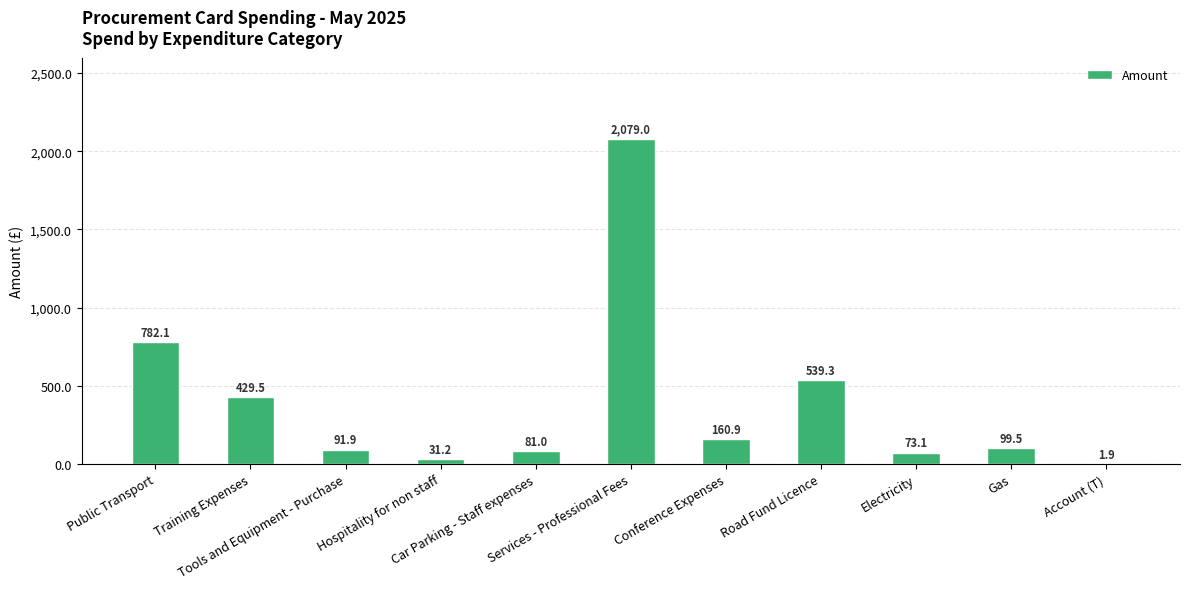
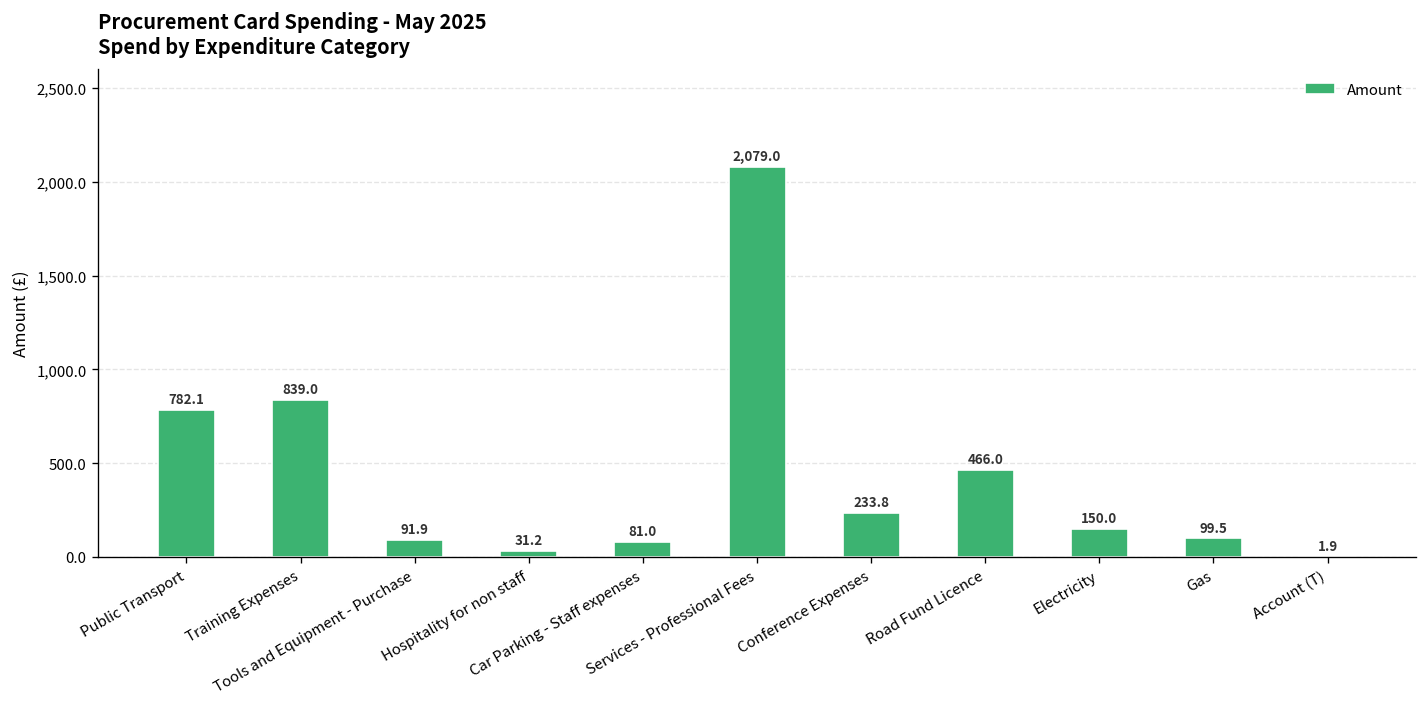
Training Expenses: 429.5 -> 839.0
Conference Expenses: 160.9 -> 233.8
Road Fund Licence: 539.3 -> 466.0
Electricity: 73.1 -> 150.0
